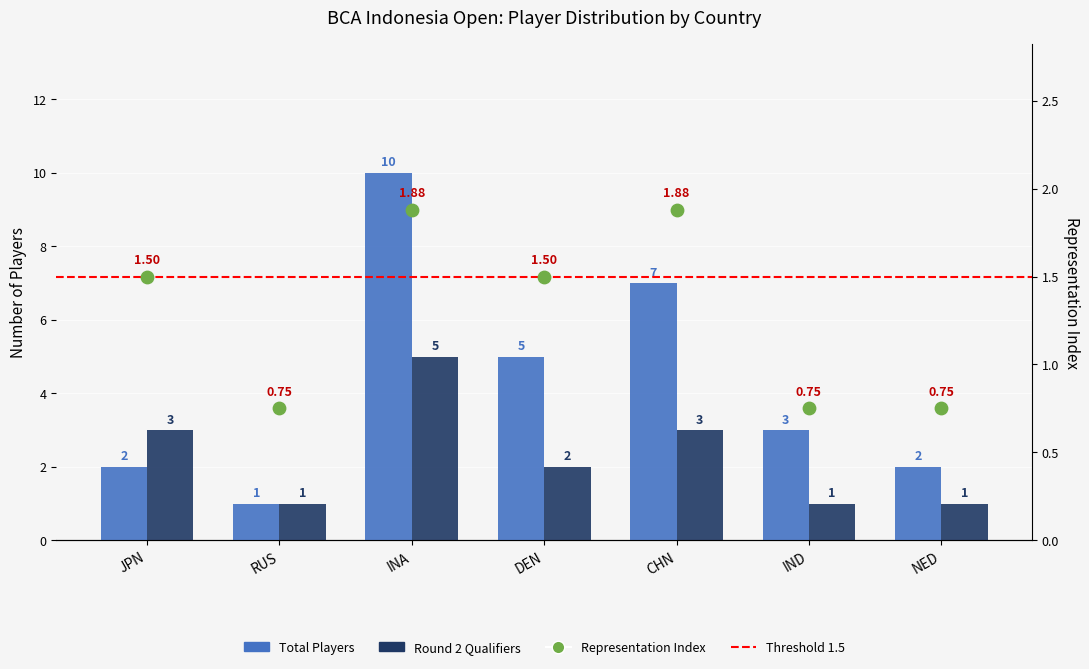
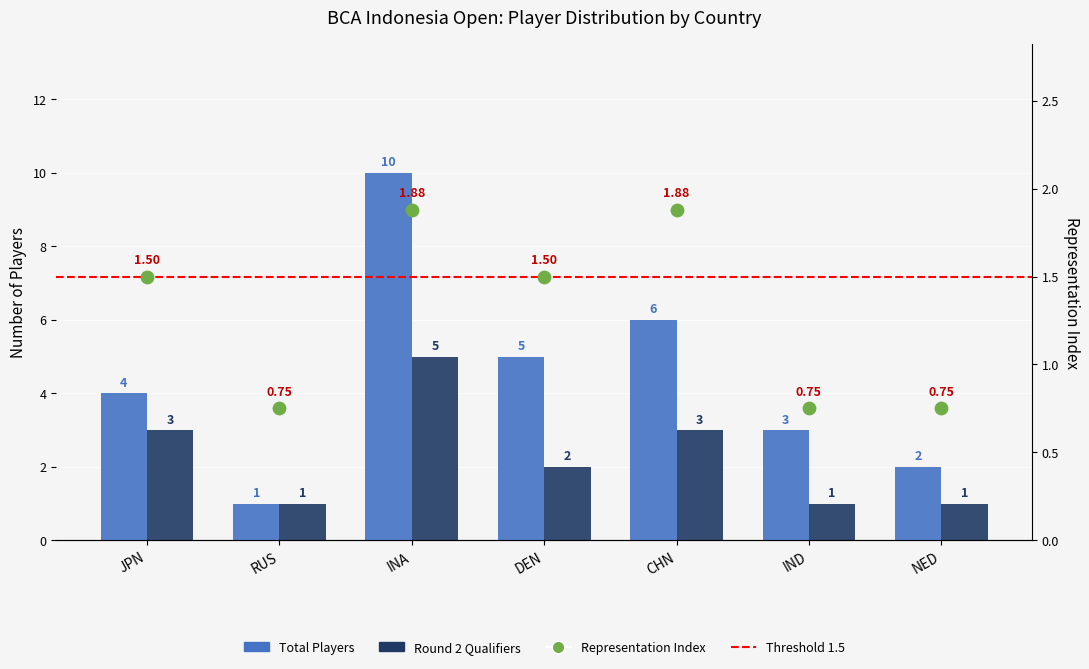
Total Players, JPN: 2 -> 4
Total Players, CHN: 7 -> 6
